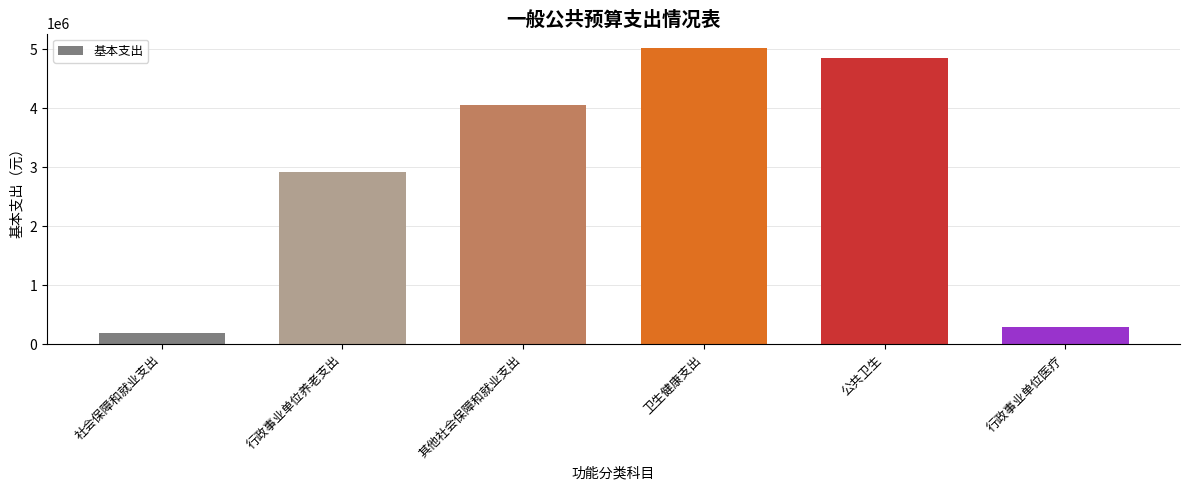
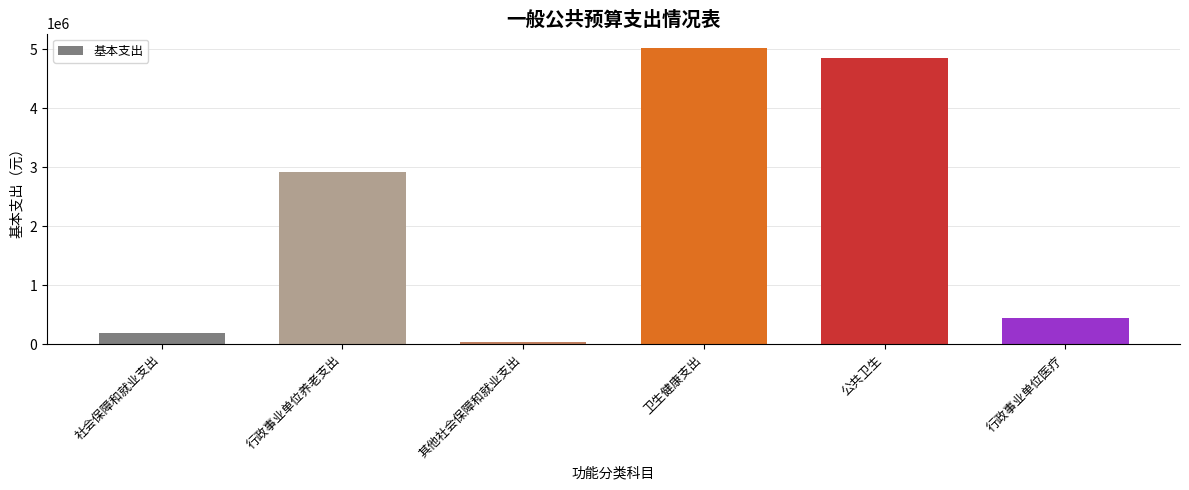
其他社会保障和就业支出: 4100000 -> 0
行政事业单位医疗: 300000 -> 400000
